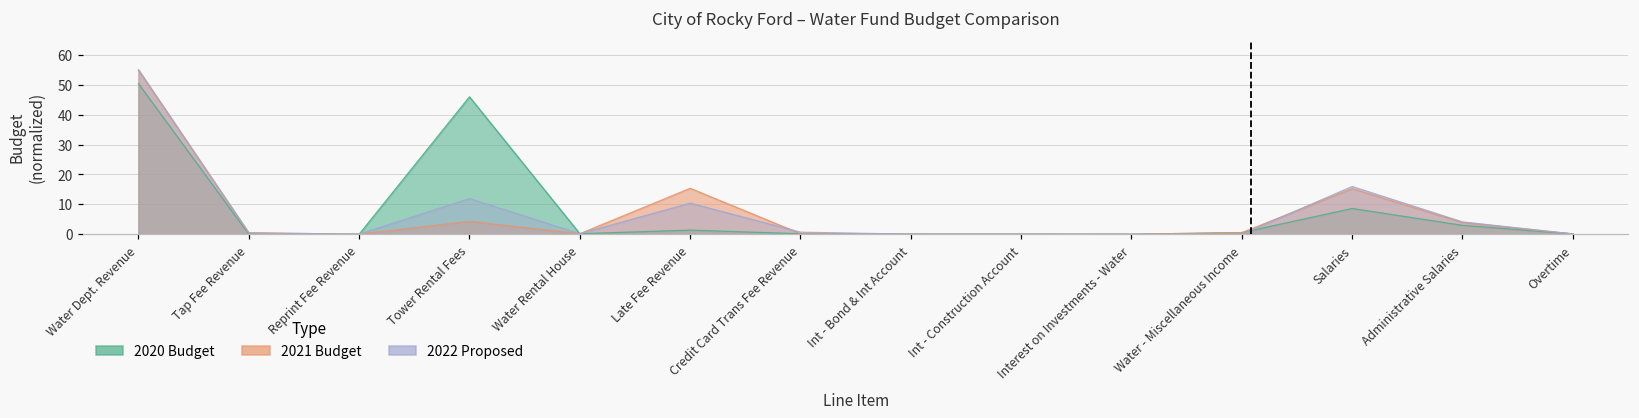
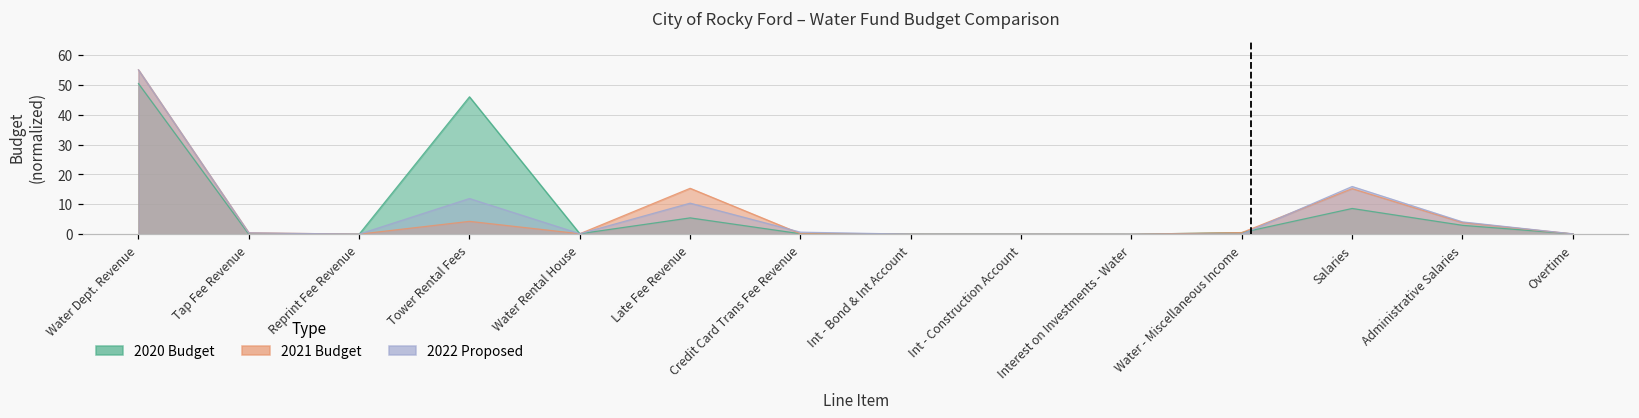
2020 Budget, Late Fee Revenue: 1 -> 5
